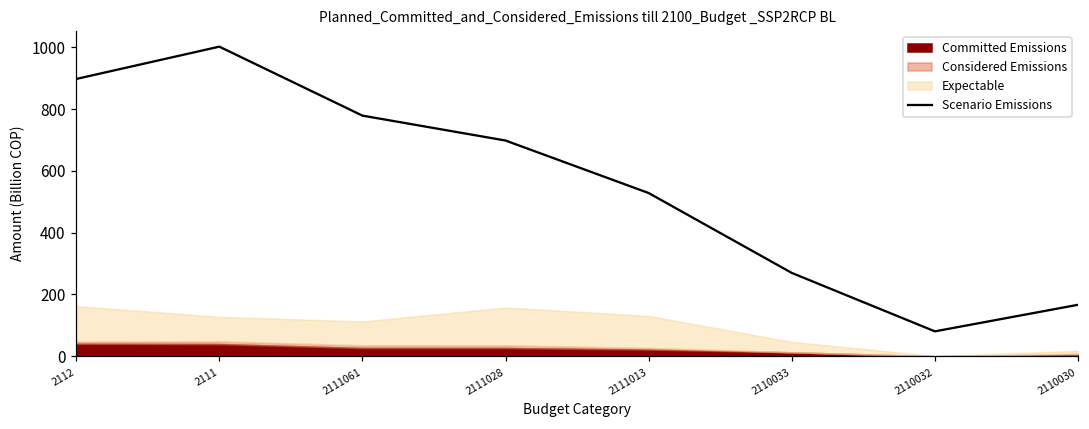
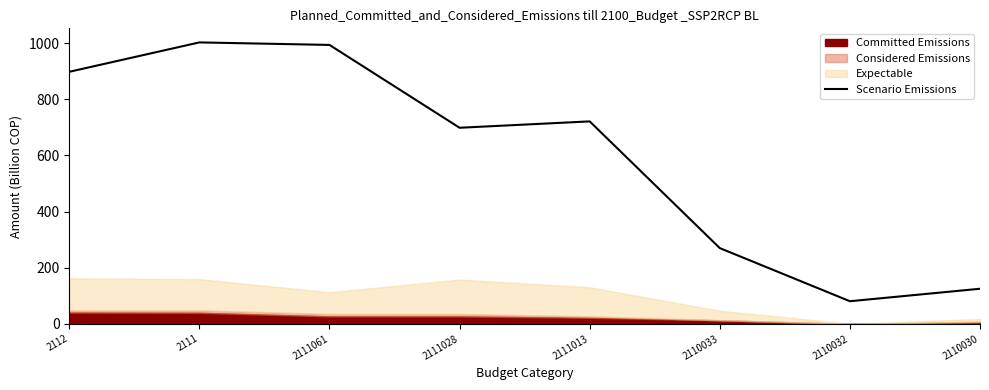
Expectable, 2111: 80 -> 110
Scenario Emissions, 2111061: 780 -> 990
Scenario Emissions, 2111013: 530 -> 720
Scenario Emissions, 2110030: 170 -> 130
